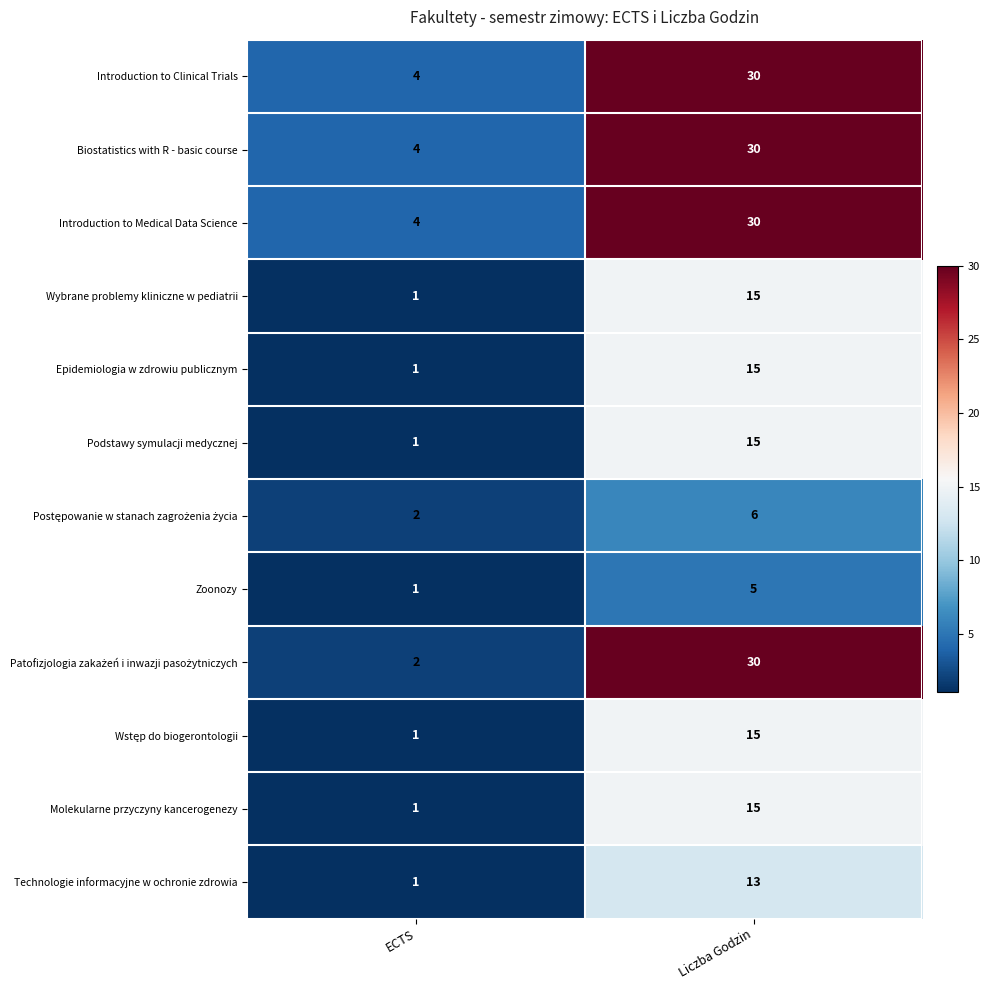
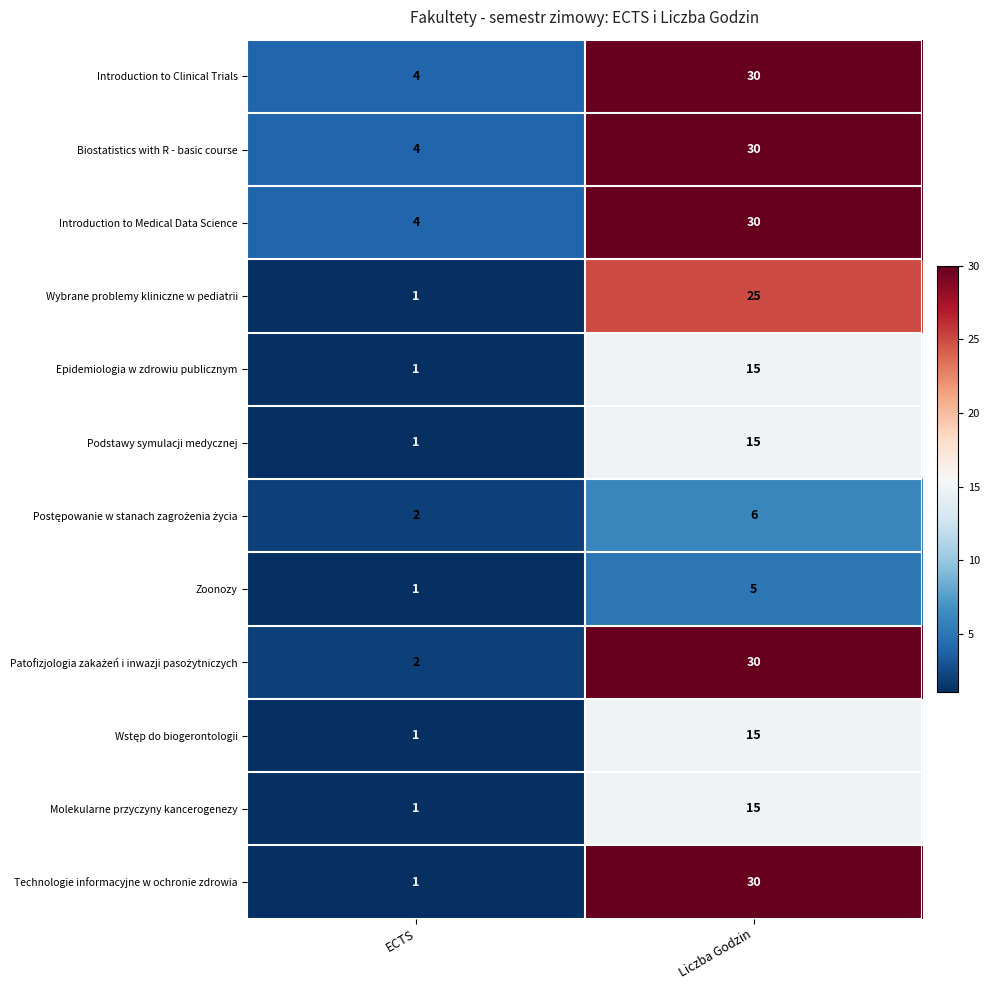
Wybrane problemy kliniczne w pediatrii, Liczba Godzin: 15 -> 25
Technologie informacyjne w ochronie zdrowia, Liczba Godzin: 13 -> 30
